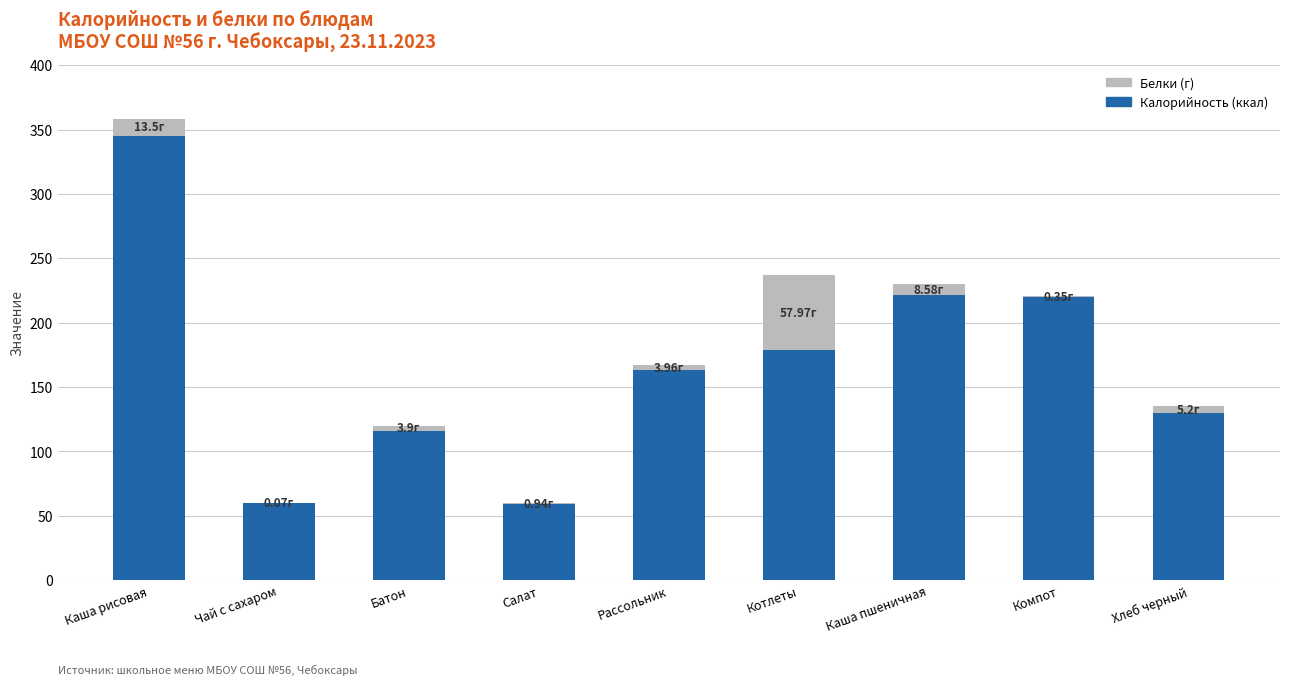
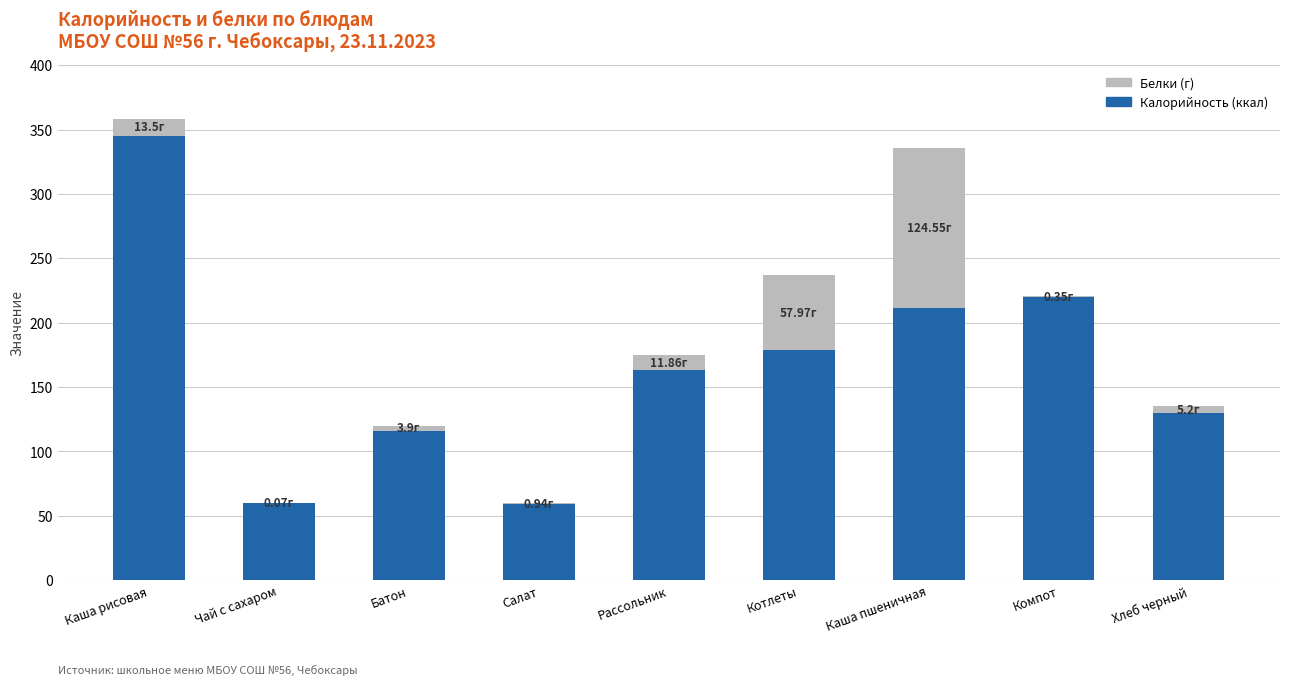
Белки (г), Рассольник: 3.96г -> 11.86г
Калорийность (ккал), Каша пшеничная: 222 -> 211
Белки (г), Каша пшеничная: 8.58г -> 124.55г
